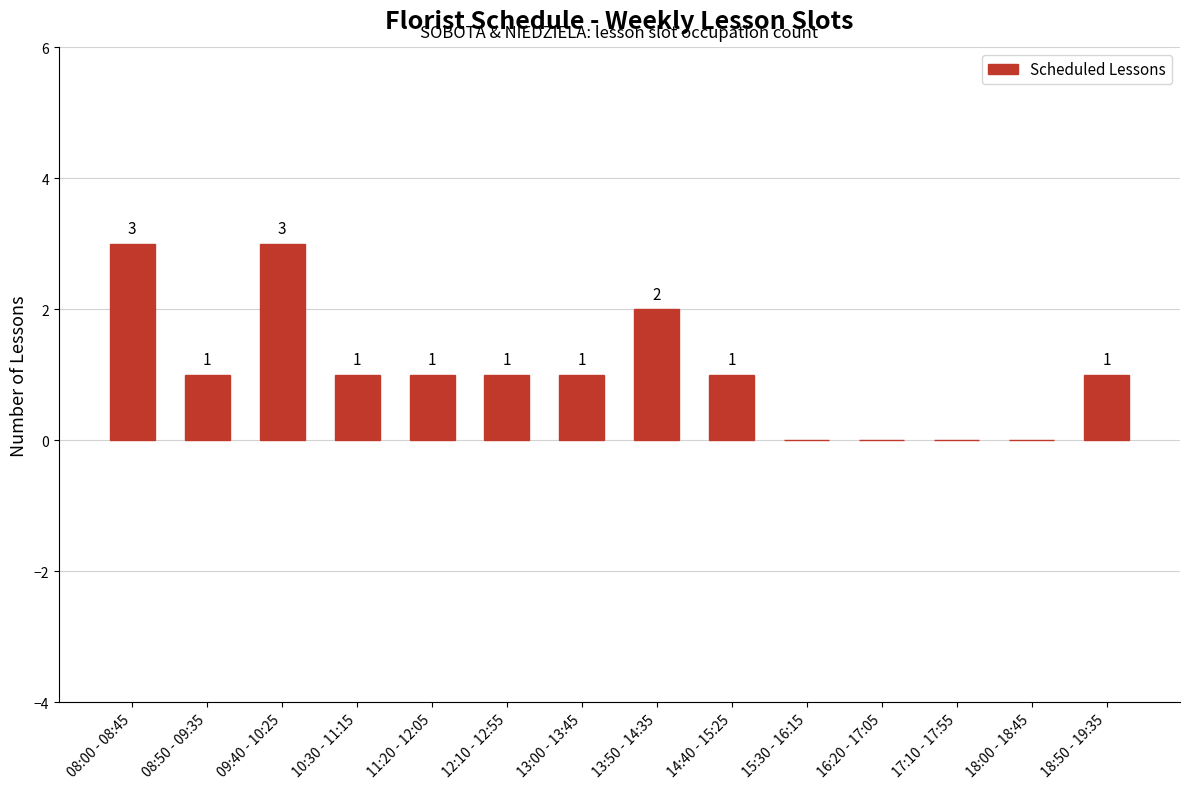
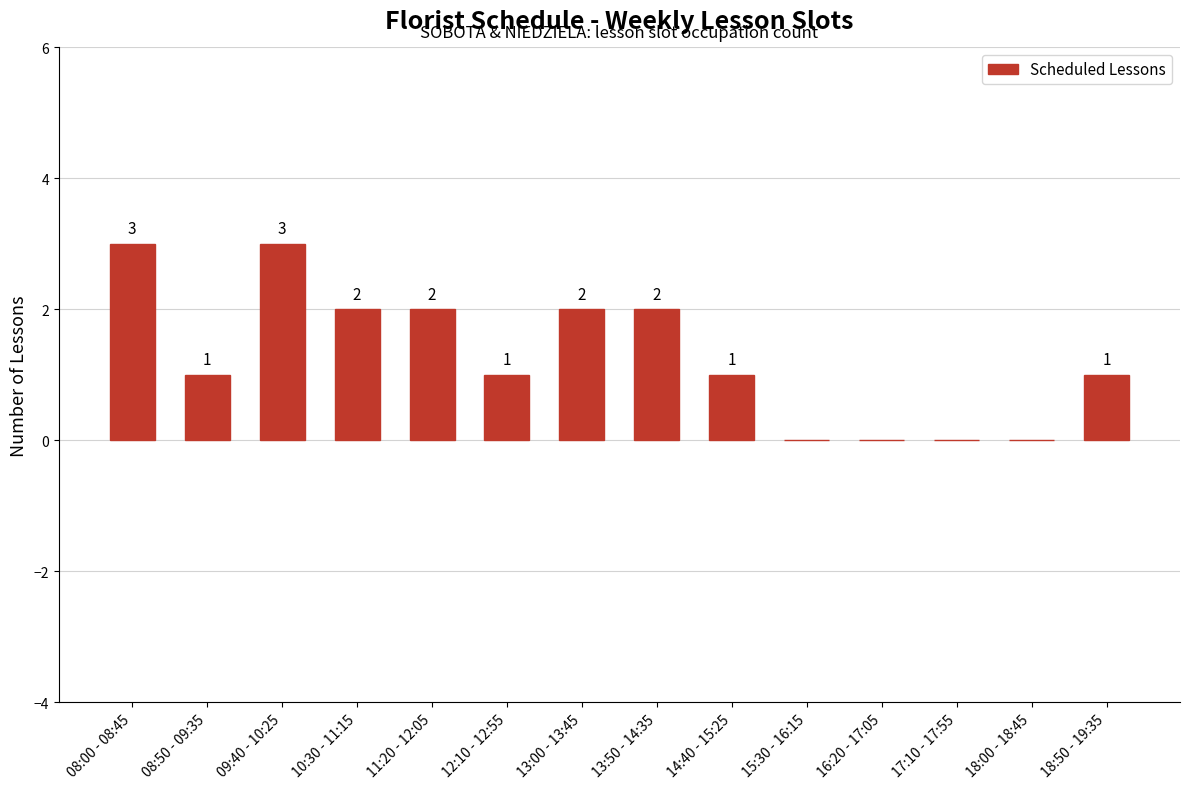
10:30 - 11:15: 1 -> 2
11:20 - 12:05: 1 -> 2
13:00 - 13:45: 1 -> 2
